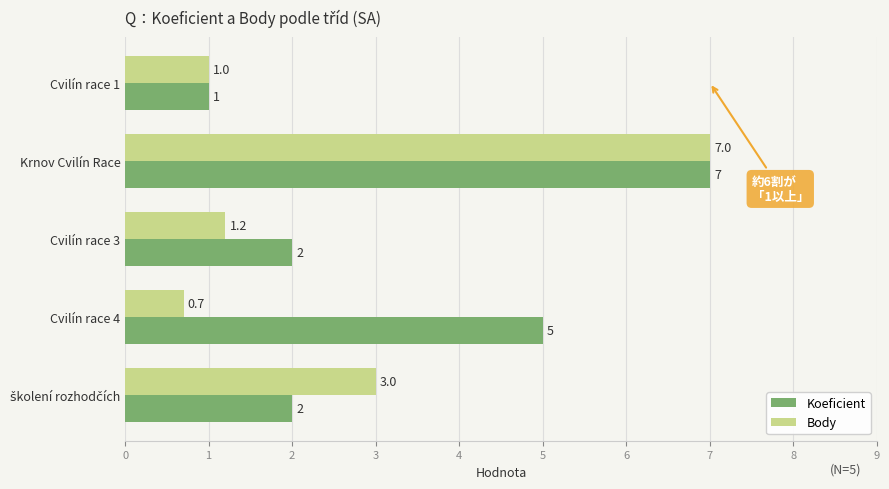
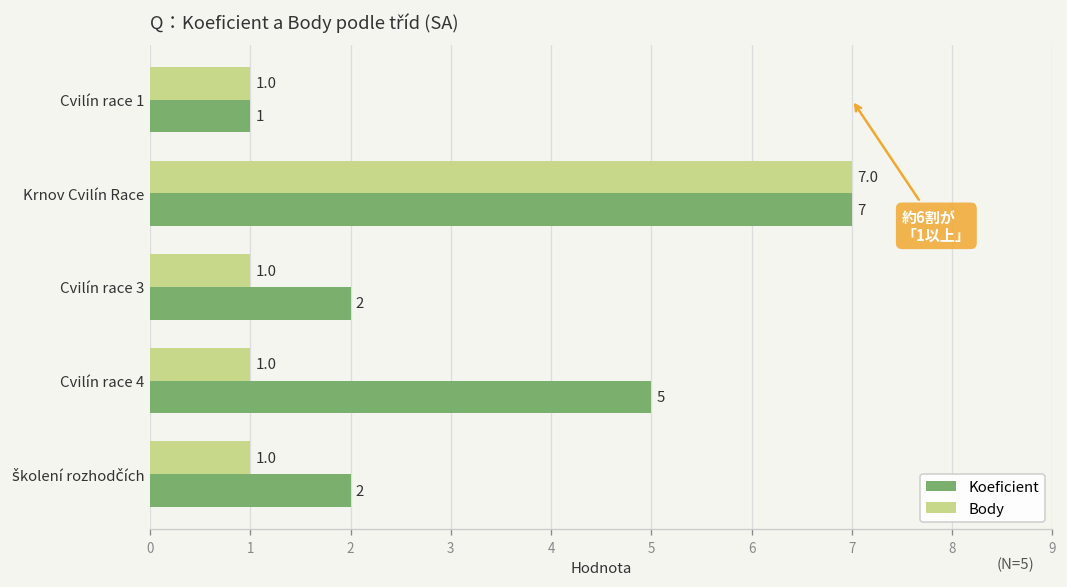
Body, Cvilín race 3: 1.2 -> 1.0
Body, Cvilín race 4: 0.7 -> 1.0
Body, školení rozhodčích: 3.0 -> 1.0
